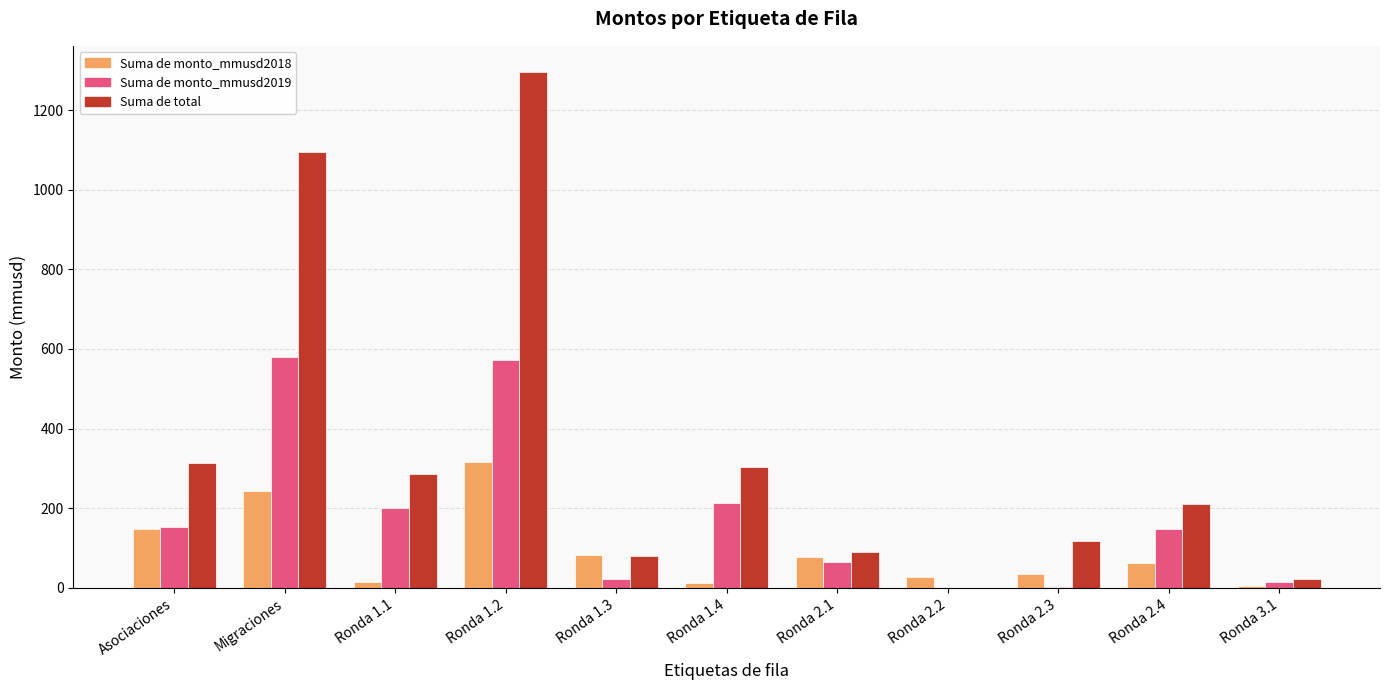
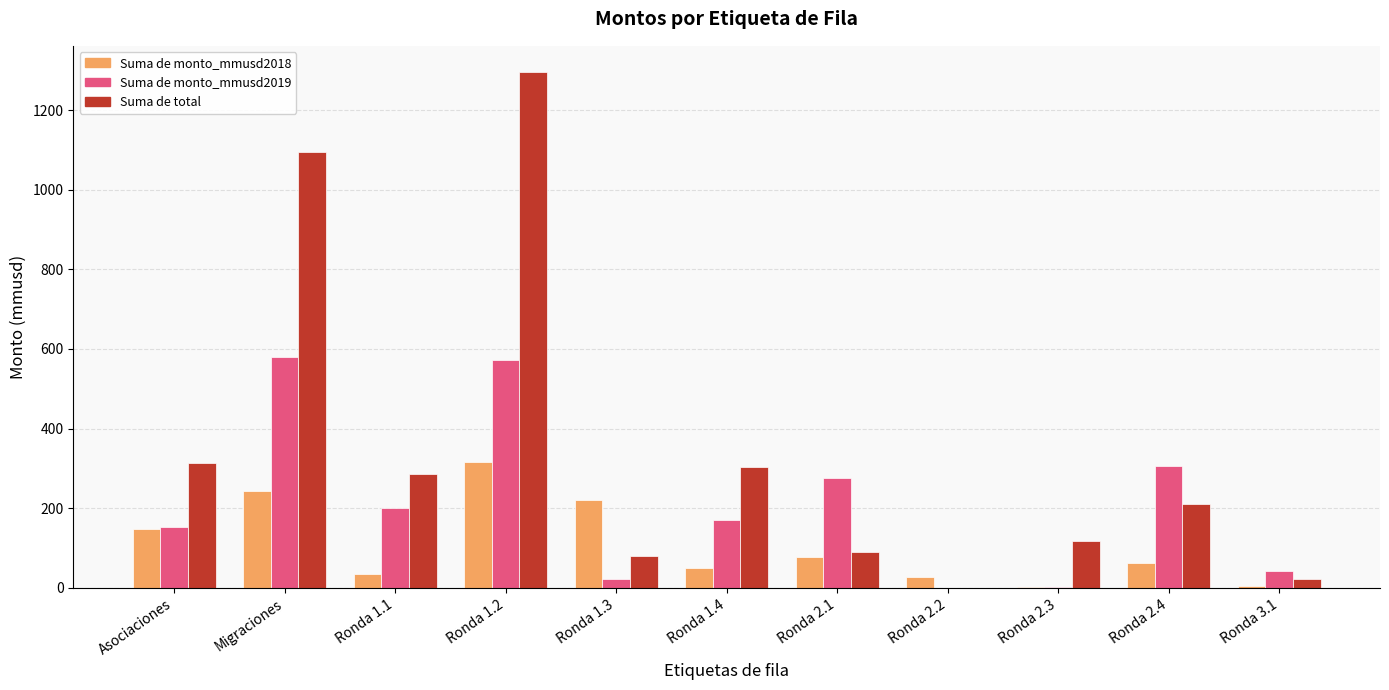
Suma de monto_mmusd2018, Ronda 1.1: 10 -> 30
Suma de monto_mmusd2018, Ronda 1.3: 80 -> 220
Suma de monto_mmusd2018, Ronda 1.4: 10 -> 50
Suma de monto_mmusd2019, Ronda 1.4: 210 -> 170
Suma de monto_mmusd2019, Ronda 2.1: 60 -> 270
Suma de monto_mmusd2018, Ronda 2.3: 40 -> 0
Suma de monto_mmusd2019, Ronda 2.4: 150 -> 310
Suma de monto_mmusd2019, Ronda 3.1: 10 -> 40
